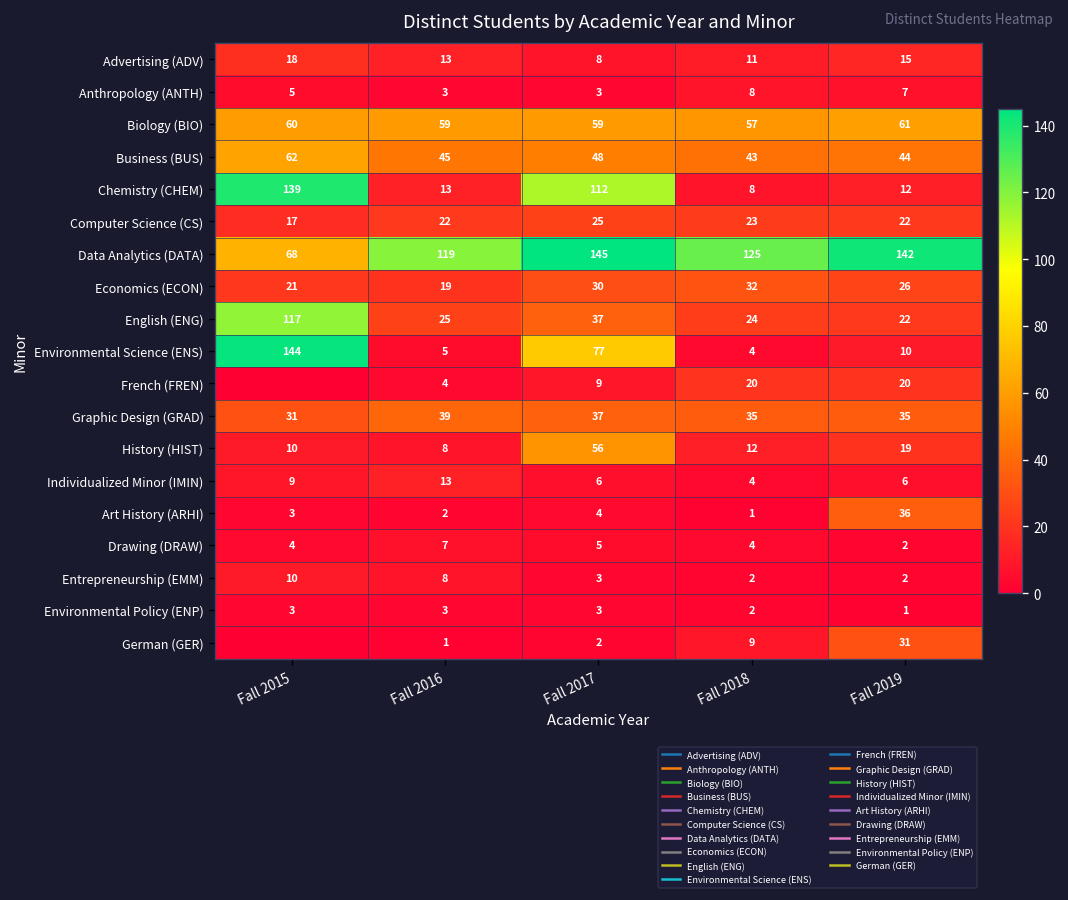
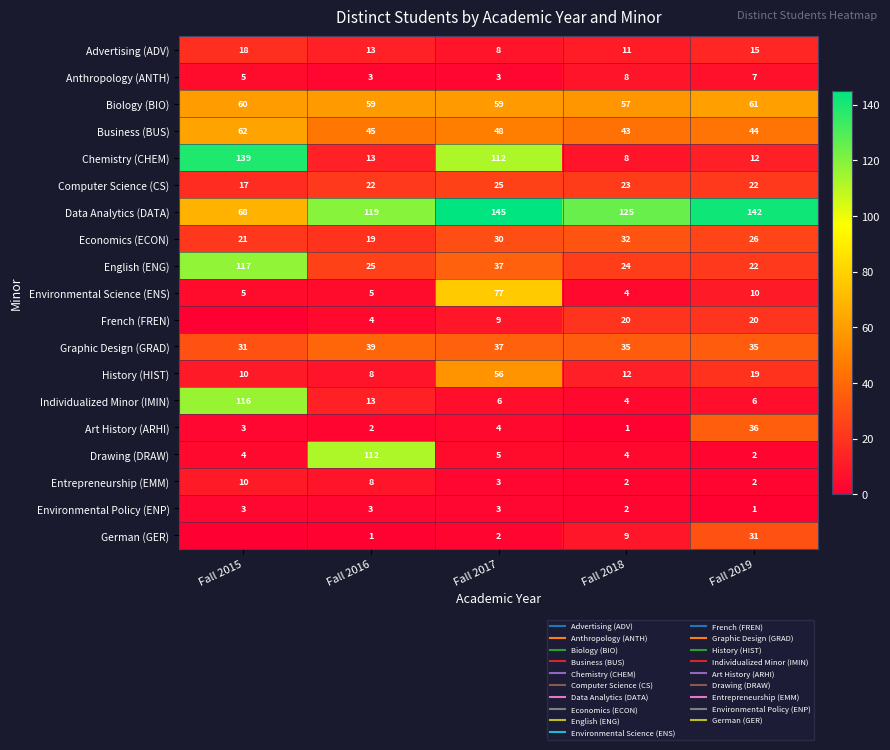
Environmental Science (ENS), Fall 2015: 144 -> 5
Individualized Minor (IMIN), Fall 2015: 9 -> 116
Drawing (DRAW), Fall 2016: 7 -> 112
